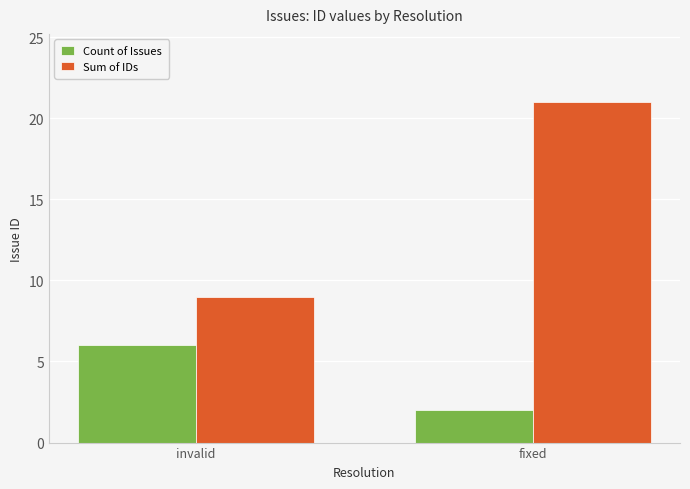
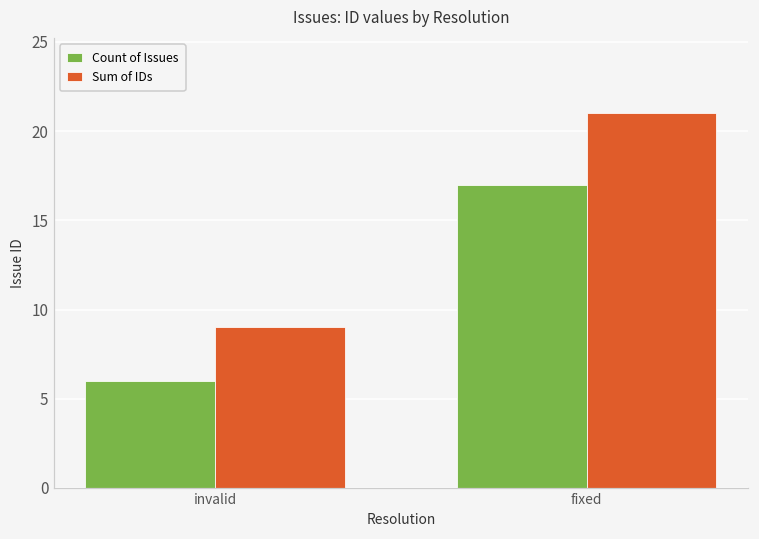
Count of Issues, fixed: 2 -> 17
